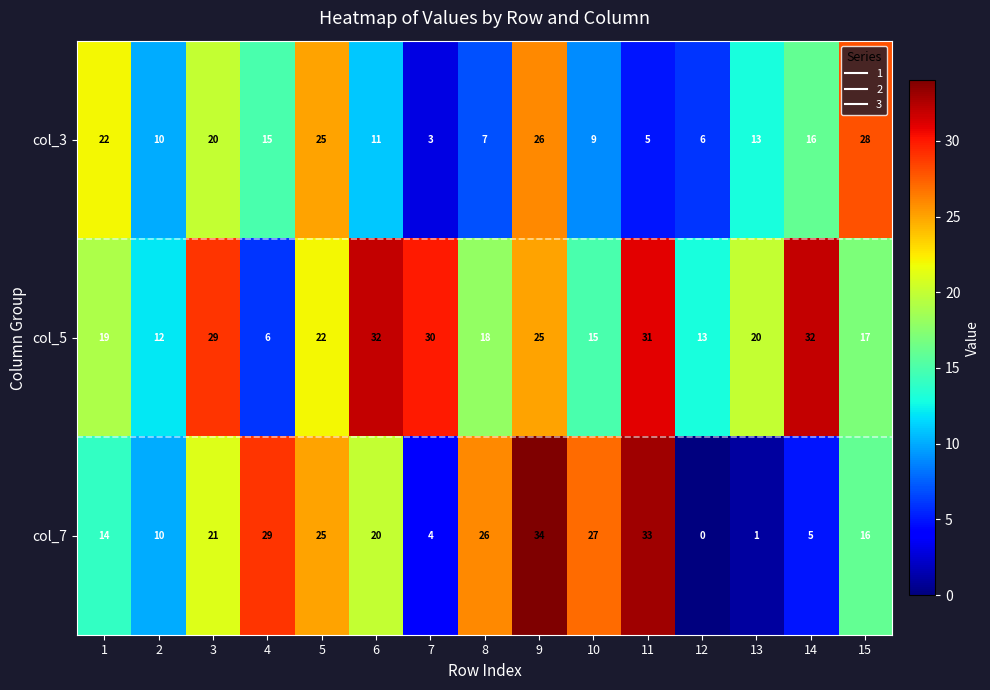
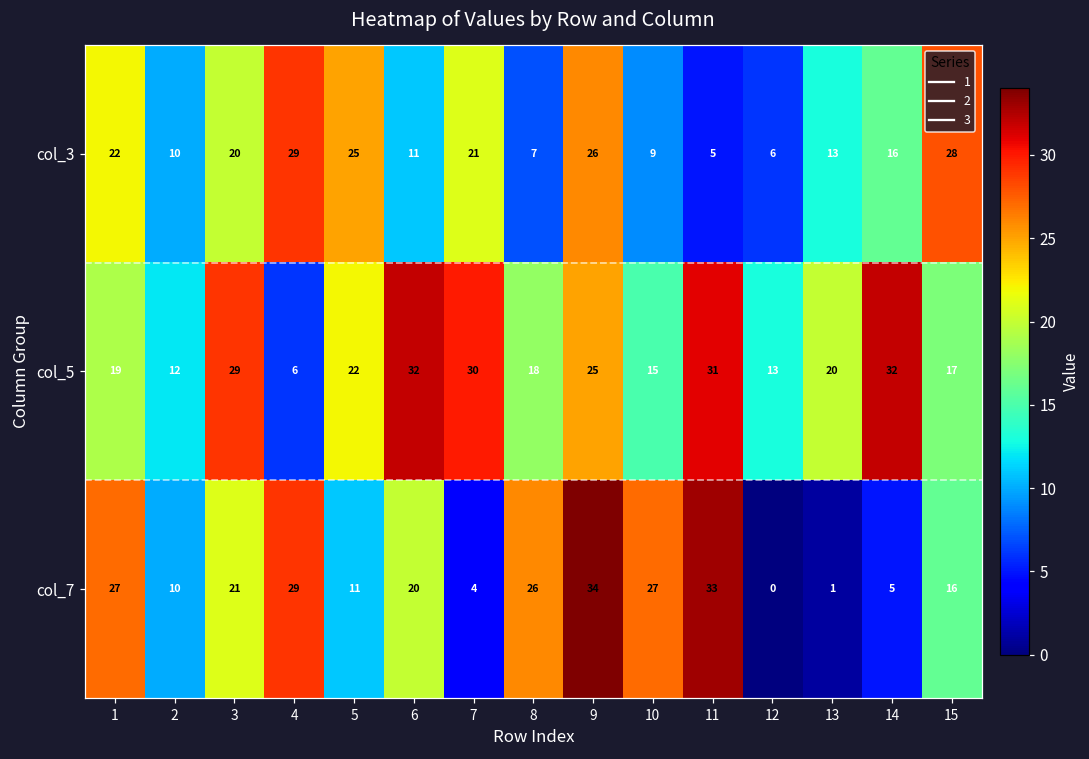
col_3, 4: 15 -> 29
col_3, 7: 3 -> 21
col_7, 1: 14 -> 27
col_7, 5: 25 -> 11
